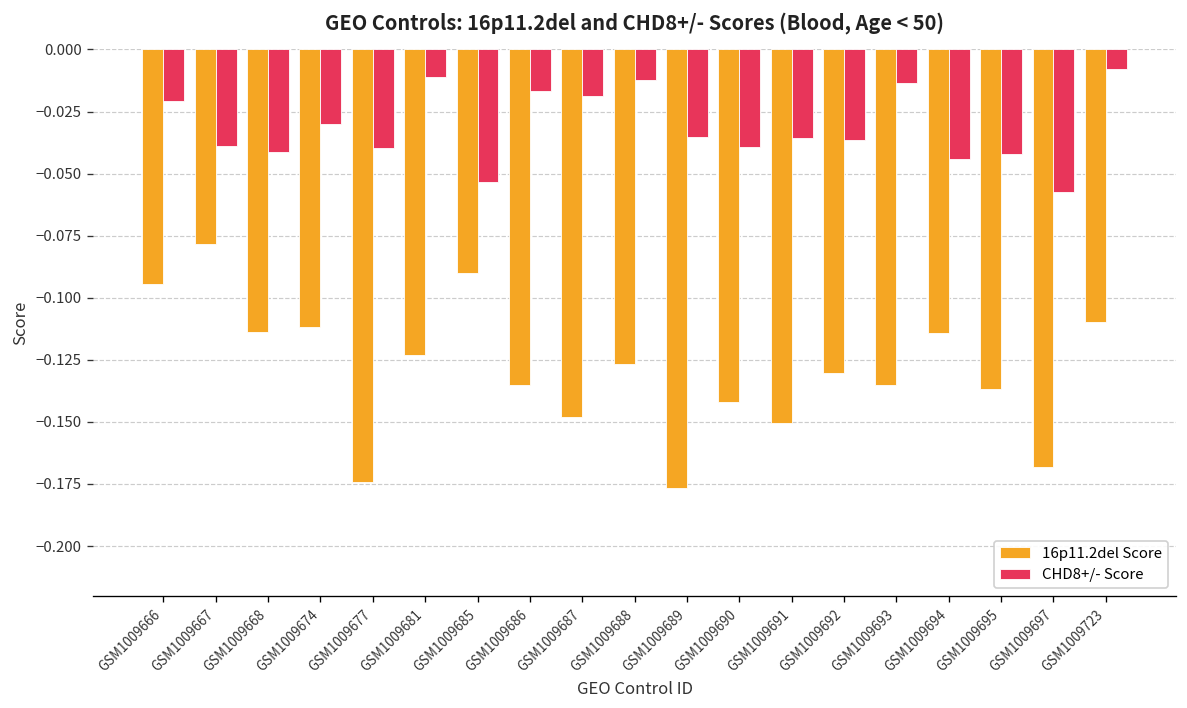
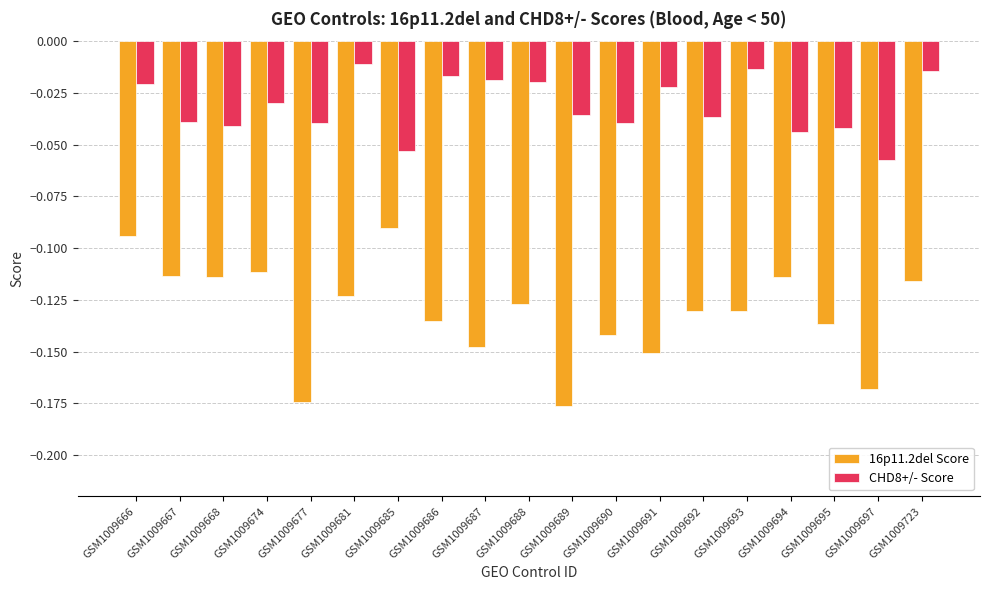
16p11.2del Score, GSM1009667: -0.078 -> -0.114
CHD8+/- Score, GSM1009688: -0.013 -> -0.020
CHD8+/- Score, GSM1009691: -0.036 -> -0.022
16p11.2del Score, GSM1009693: -0.135 -> -0.130
16p11.2del Score, GSM1009723: -0.110 -> -0.116
CHD8+/- Score, GSM1009723: -0.008 -> -0.015
